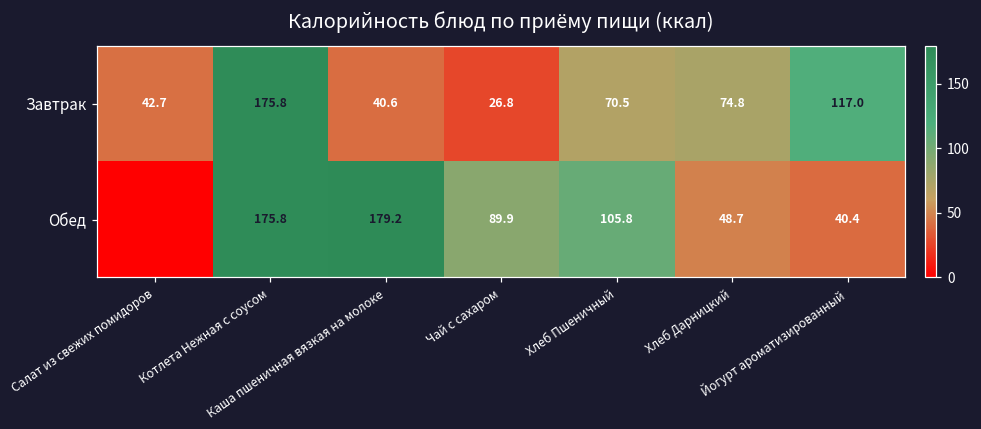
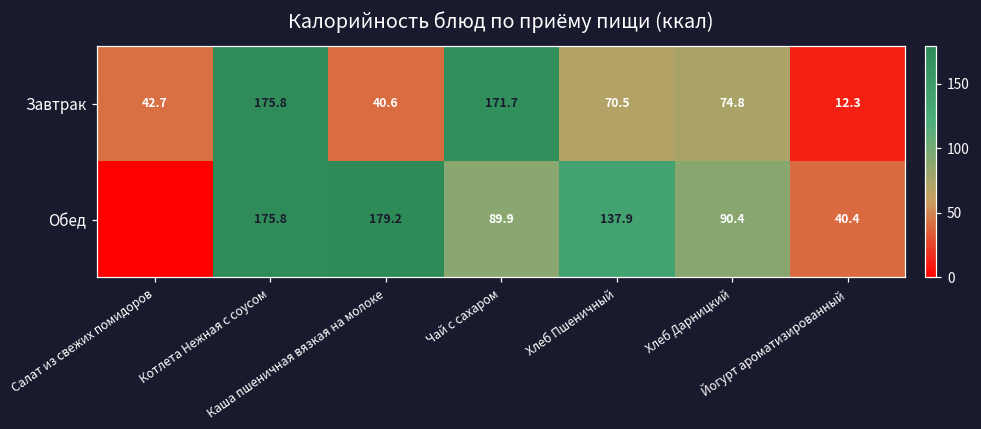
Завтрак, Чай с сахаром: 26.8 -> 171.7
Завтрак, Йогурт ароматизированный: 117.0 -> 12.3
Обед, Хлеб Пшеничный: 105.8 -> 137.9
Обед, Хлеб Дарницкий: 48.7 -> 90.4
